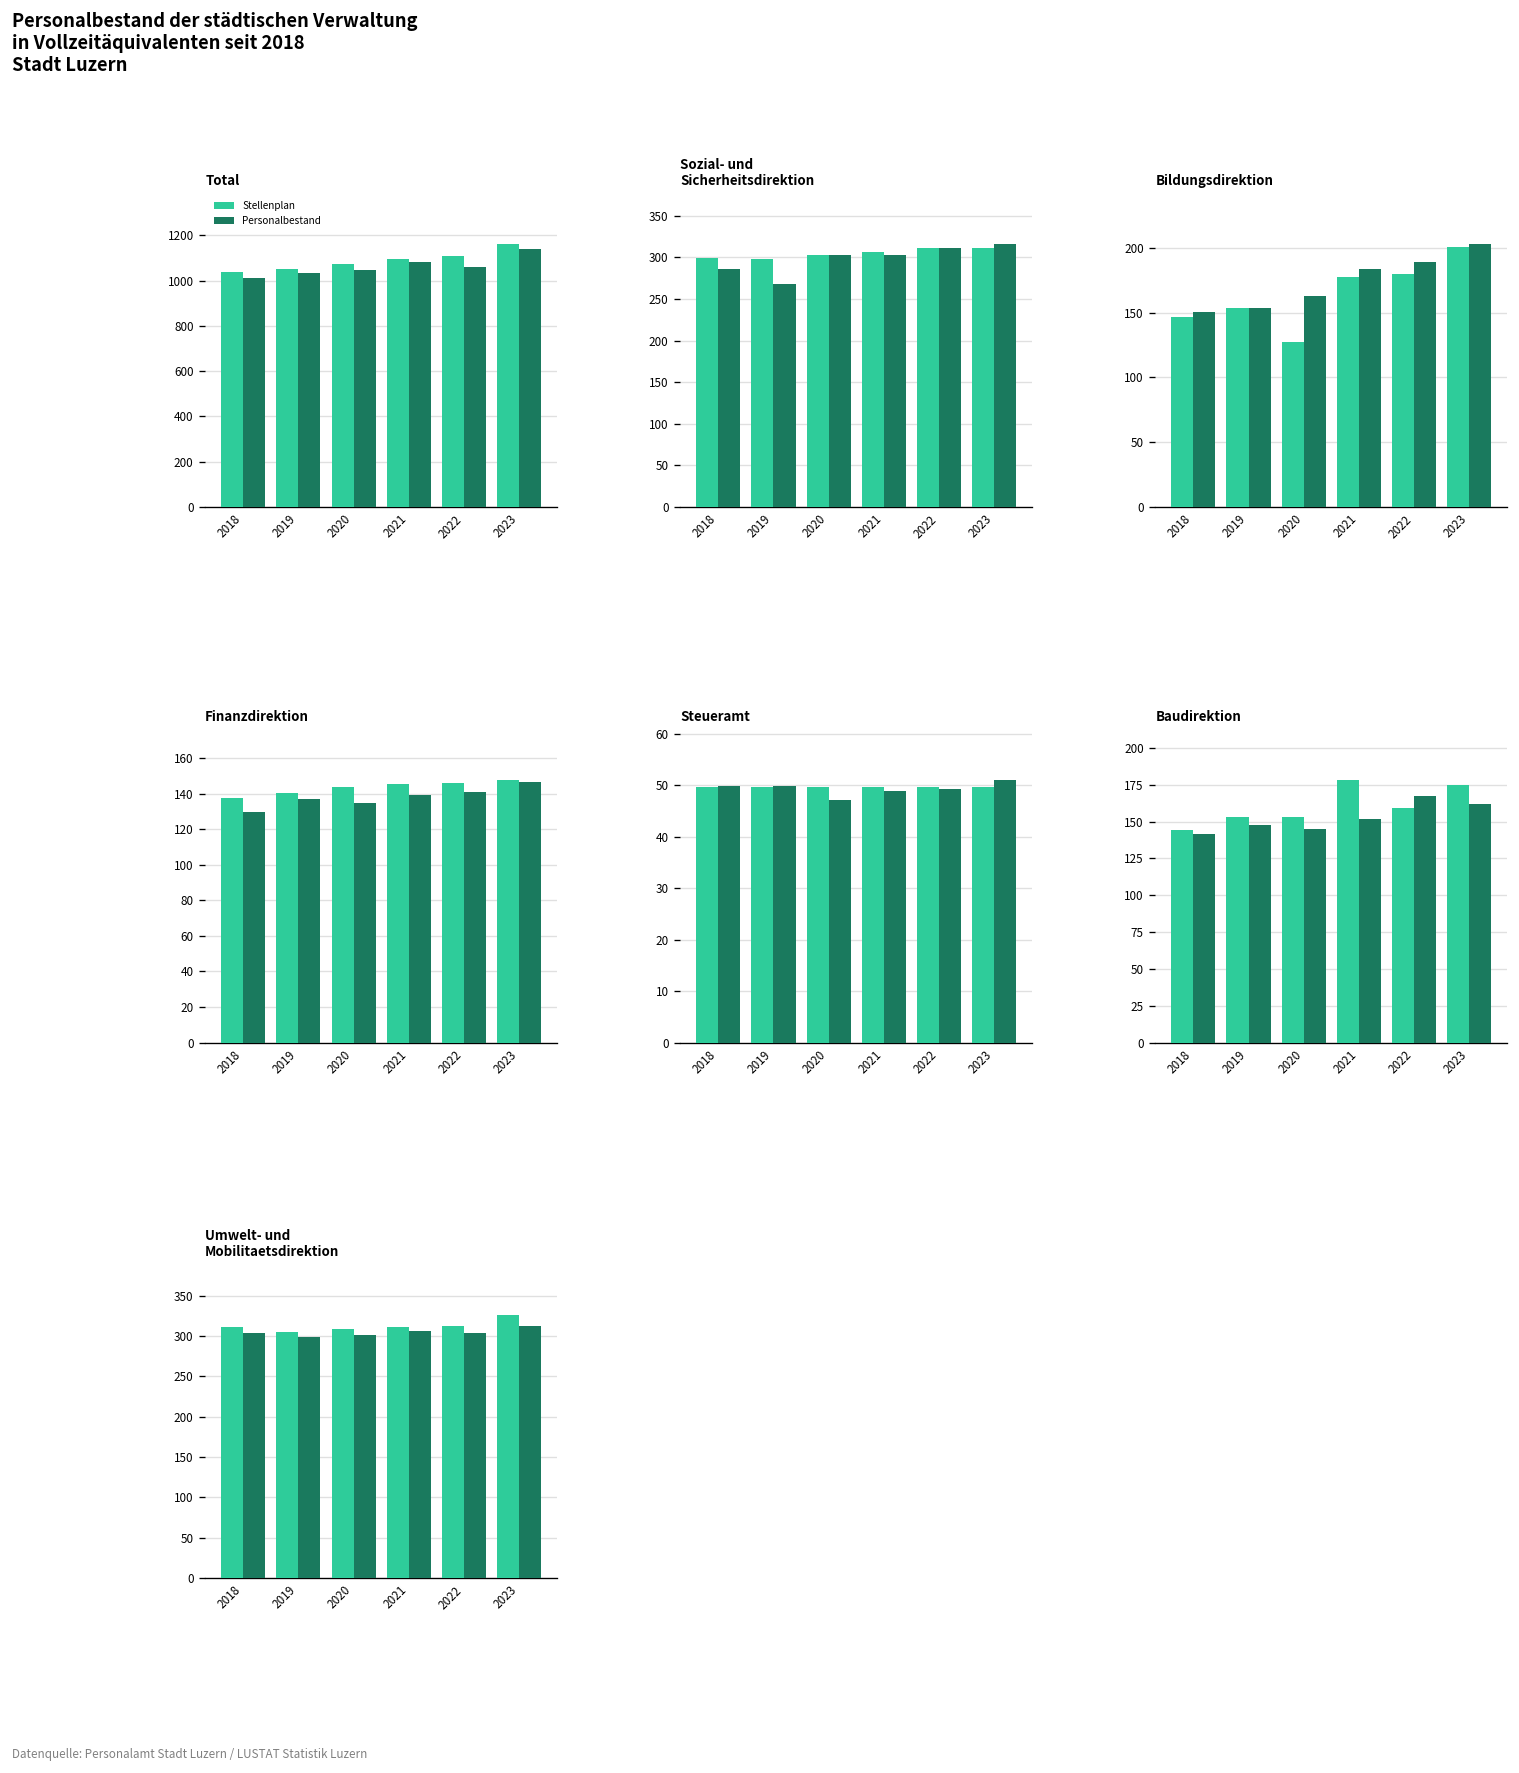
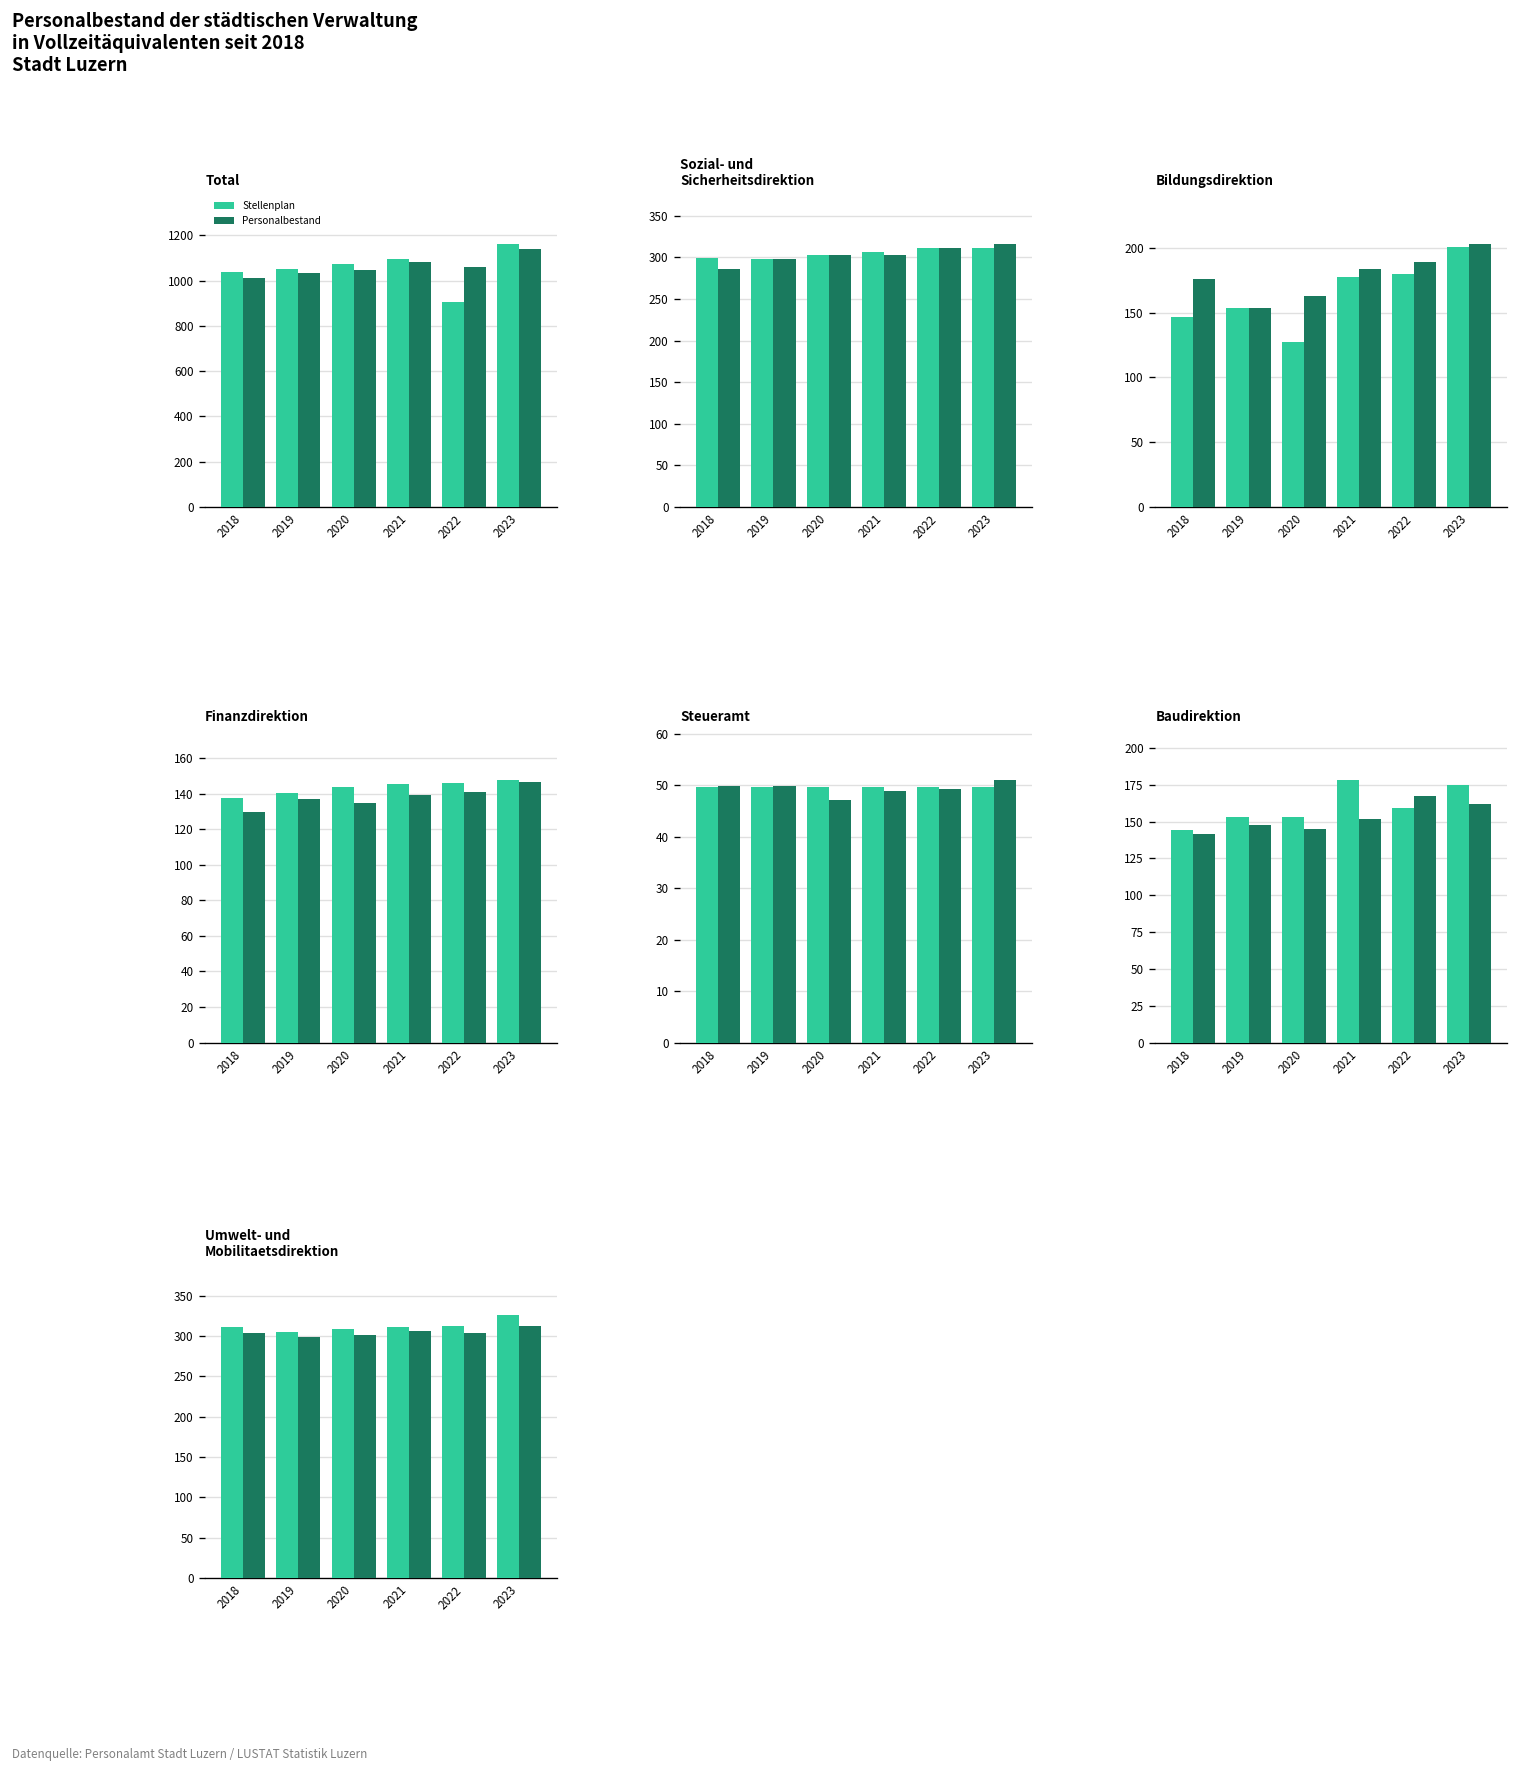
Total, Stellenplan, 2022: 1110 -> 910
Sozial- und Sicherheitsdirektion, Personalbestand, 2019: 270 -> 300
Bildungsdirektion, Personalbestand, 2018: 150 -> 176
